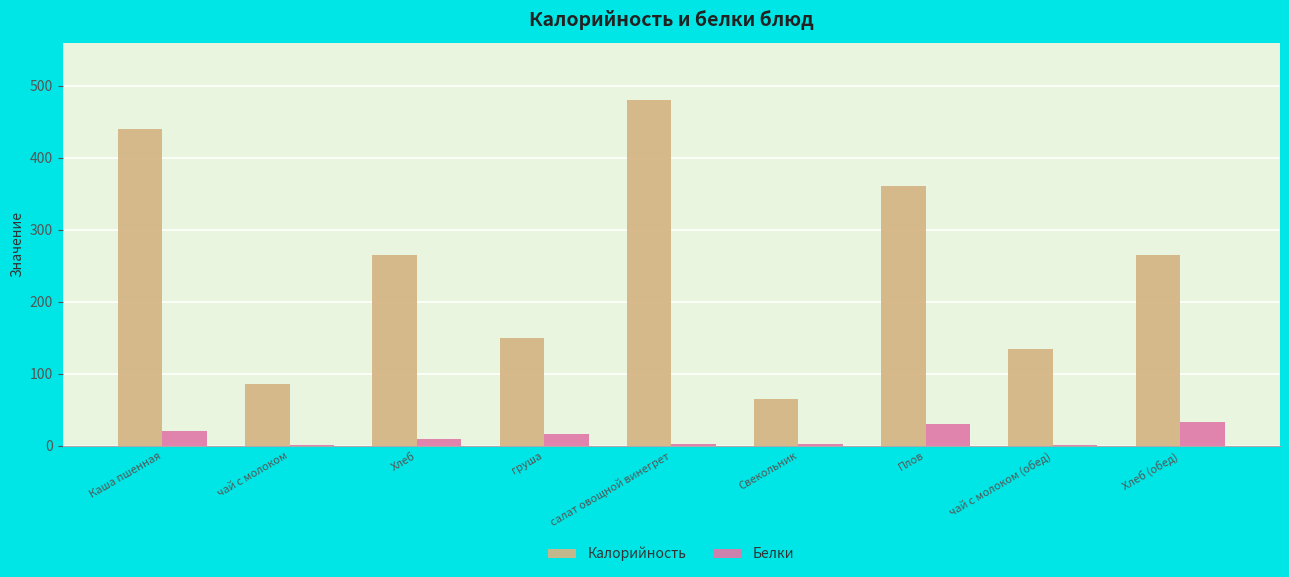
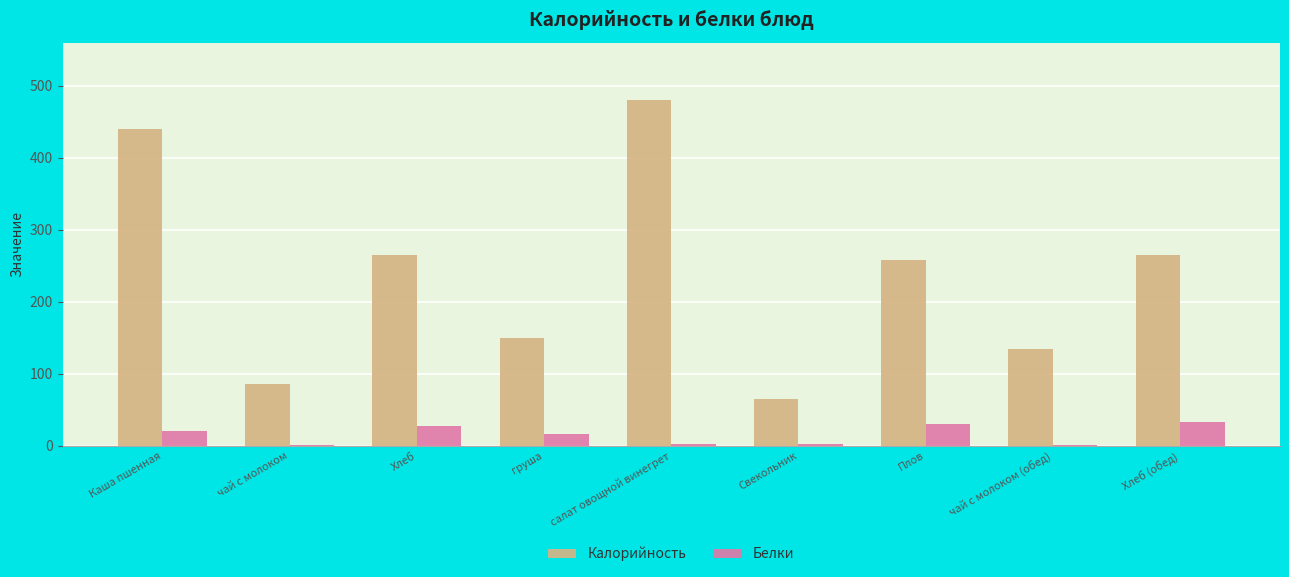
Белки, Хлеб: 10 -> 30
Калорийность, Плов: 360 -> 260
